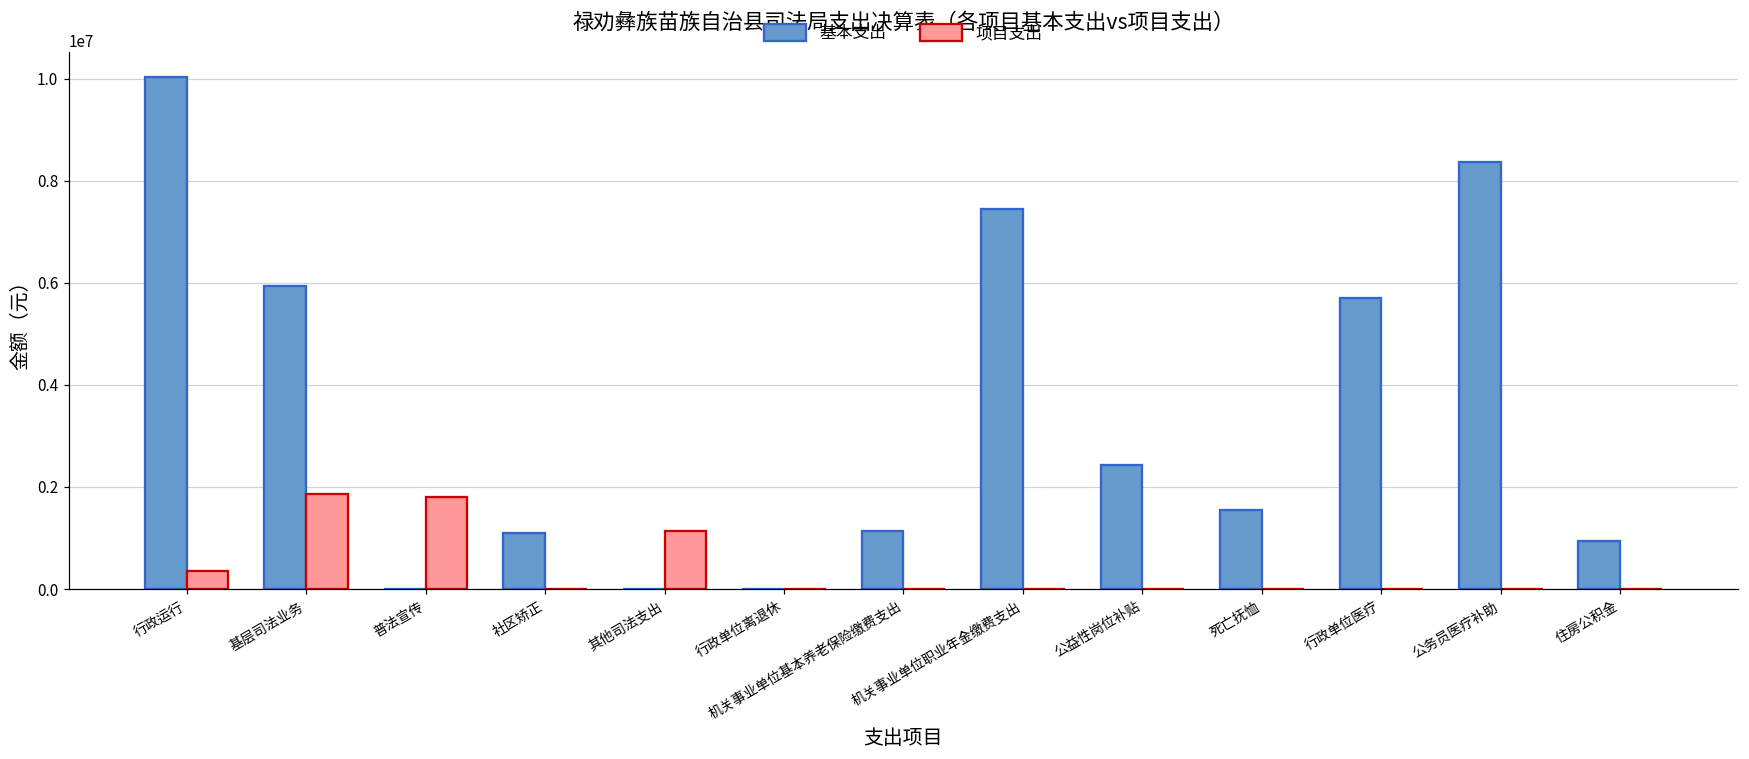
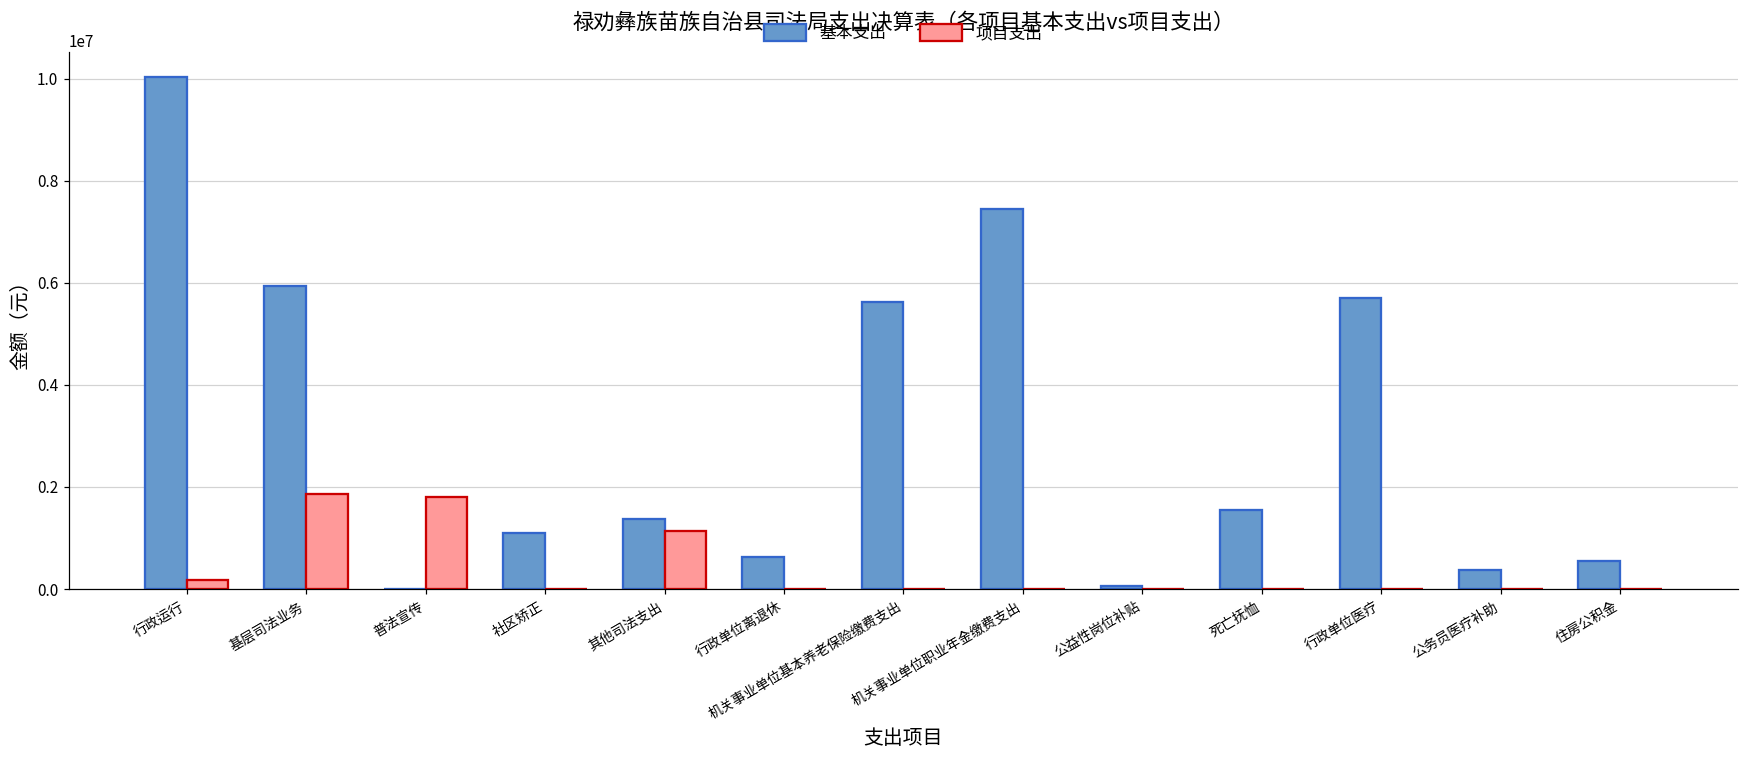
项目支出, 行政运行: 400000 -> 200000
基本支出, 其他司法支出: 0 -> 1400000
基本支出, 行政单位离退休: 0 -> 600000
基本支出, 机关事业单位基本养老保险缴费支出: 1100000 -> 5600000
基本支出, 公益性岗位补贴: 2400000 -> 100000
基本支出, 公务员医疗补助: 8400000 -> 400000
基本支出, 住房公积金: 900000 -> 600000
